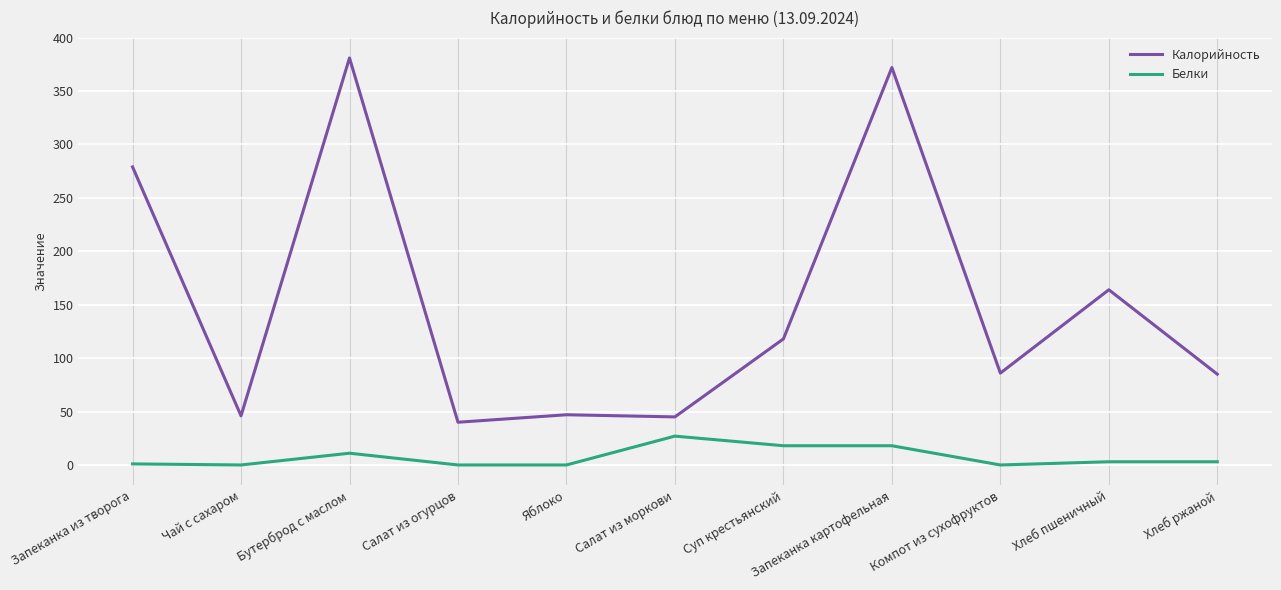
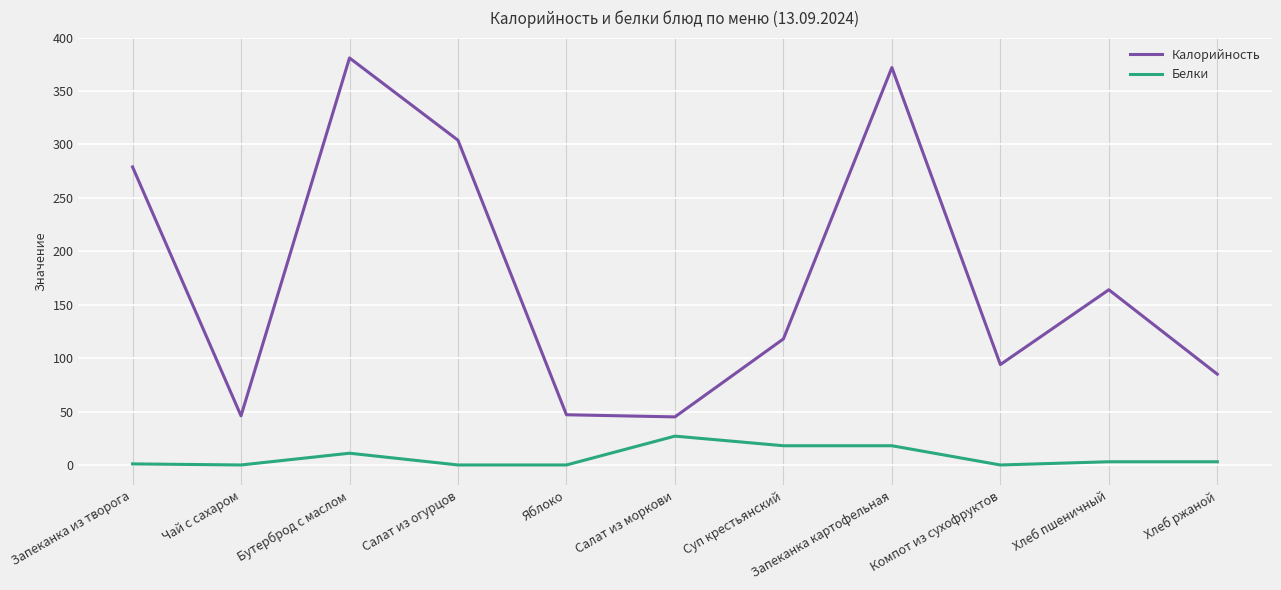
Калорийность, Салат из огурцов: 40 -> 304
Калорийность, Компот из сухофруктов: 86 -> 94
